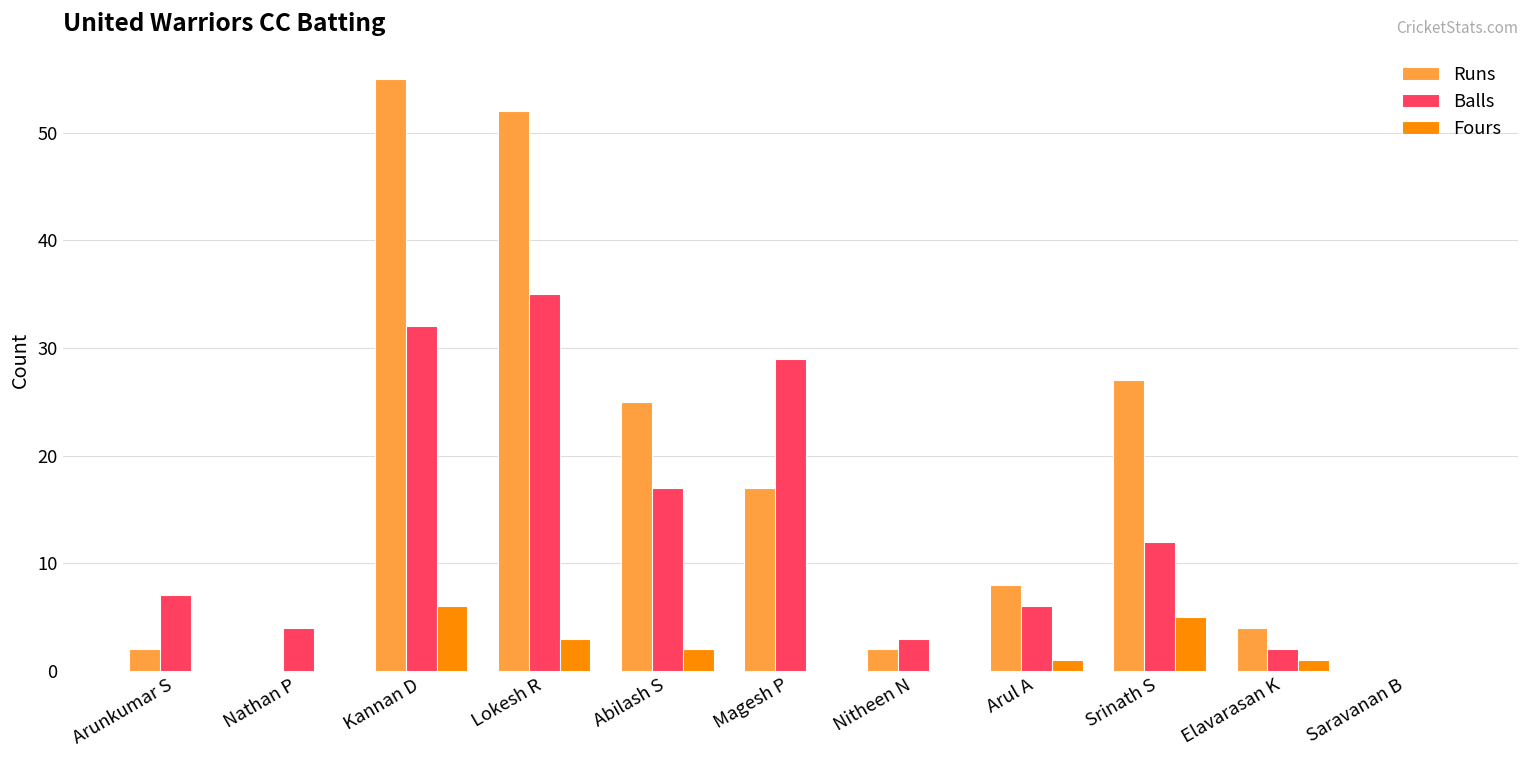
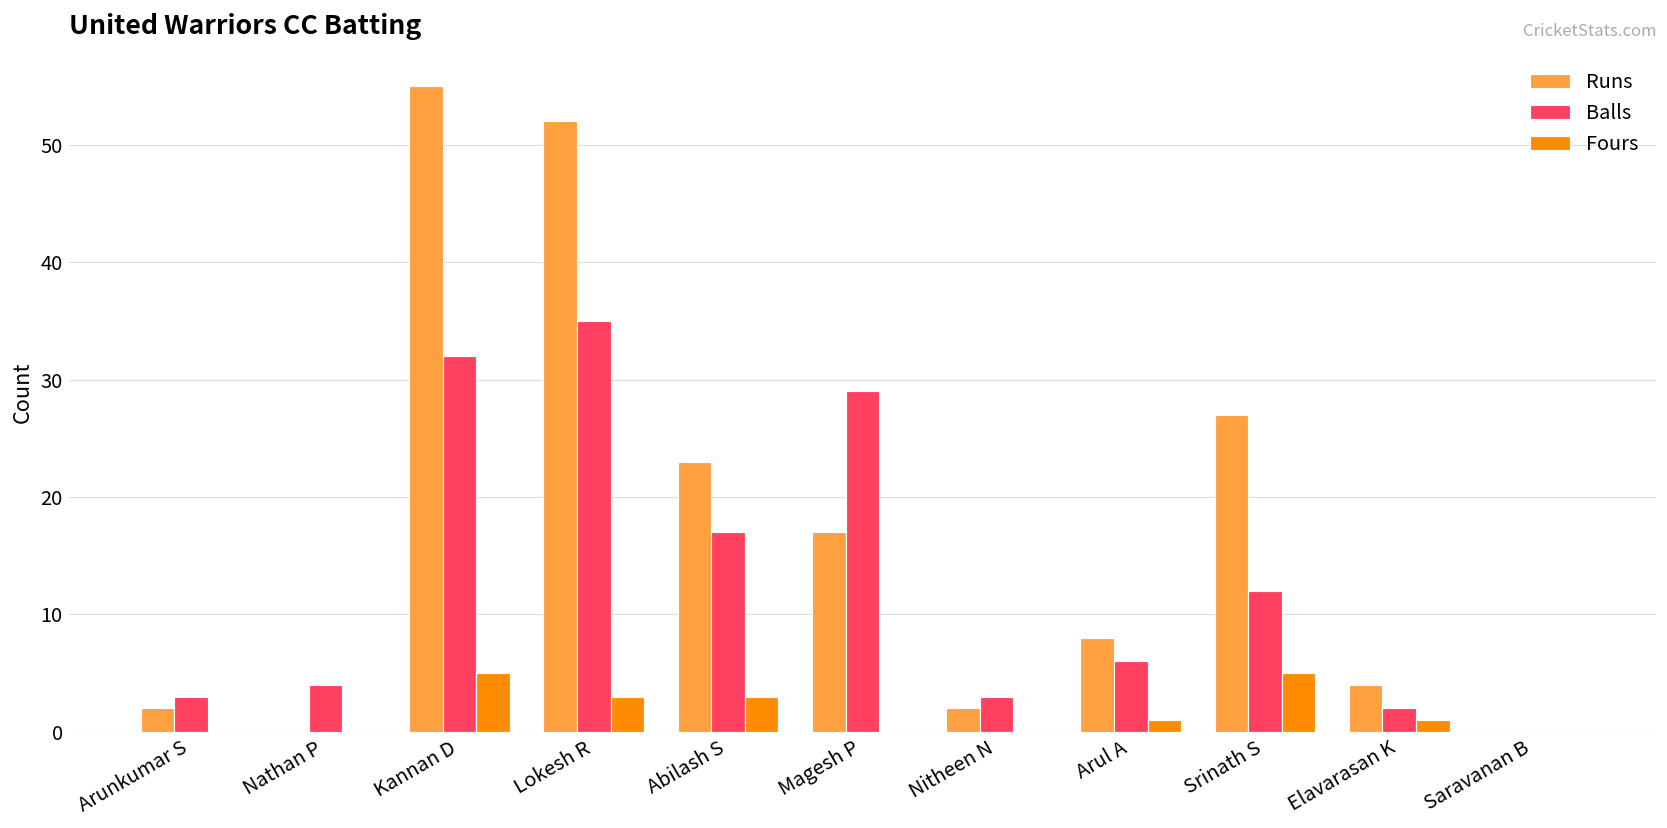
Balls, Arunkumar S: 7 -> 3
Fours, Kannan D: 6 -> 5
Runs, Abilash S: 25 -> 23
Fours, Abilash S: 2 -> 3
